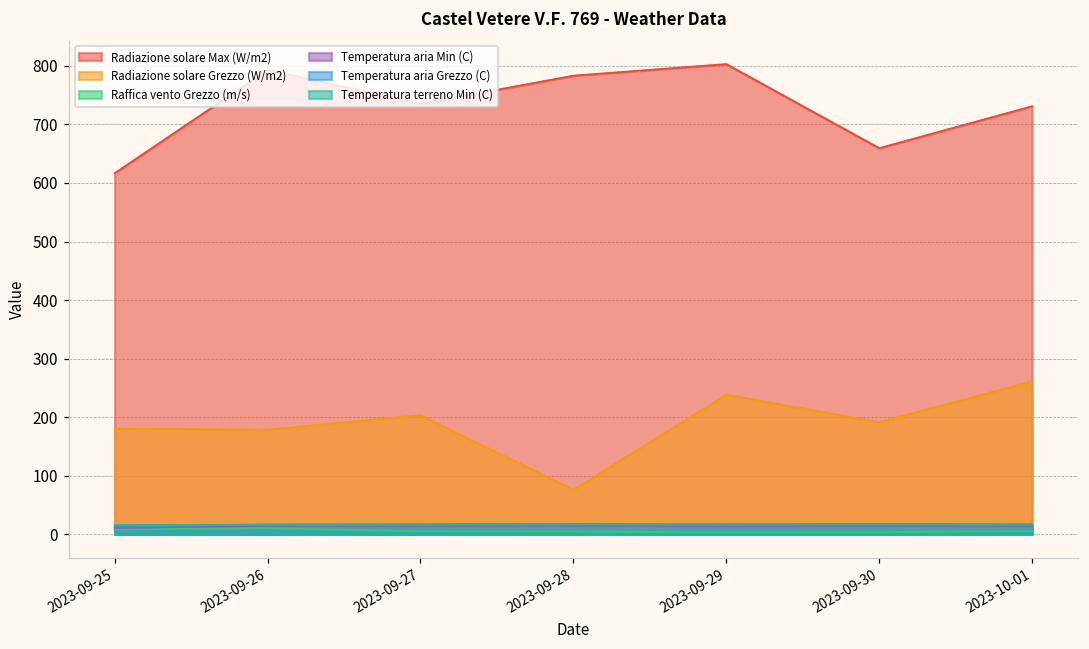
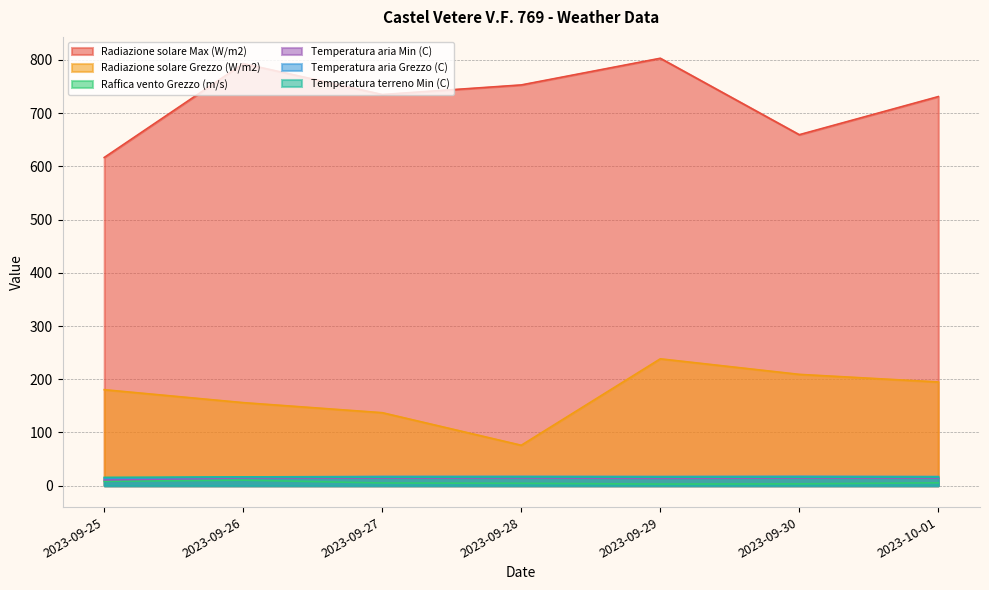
Radiazione solare Grezzo (W/m2), 2023-09-26: 180 -> 160
Radiazione solare Grezzo (W/m2), 2023-09-27: 200 -> 140
Radiazione solare Max (W/m2), 2023-09-28: 780 -> 750
Radiazione solare Grezzo (W/m2), 2023-09-30: 190 -> 210
Radiazione solare Grezzo (W/m2), 2023-10-01: 260 -> 190
